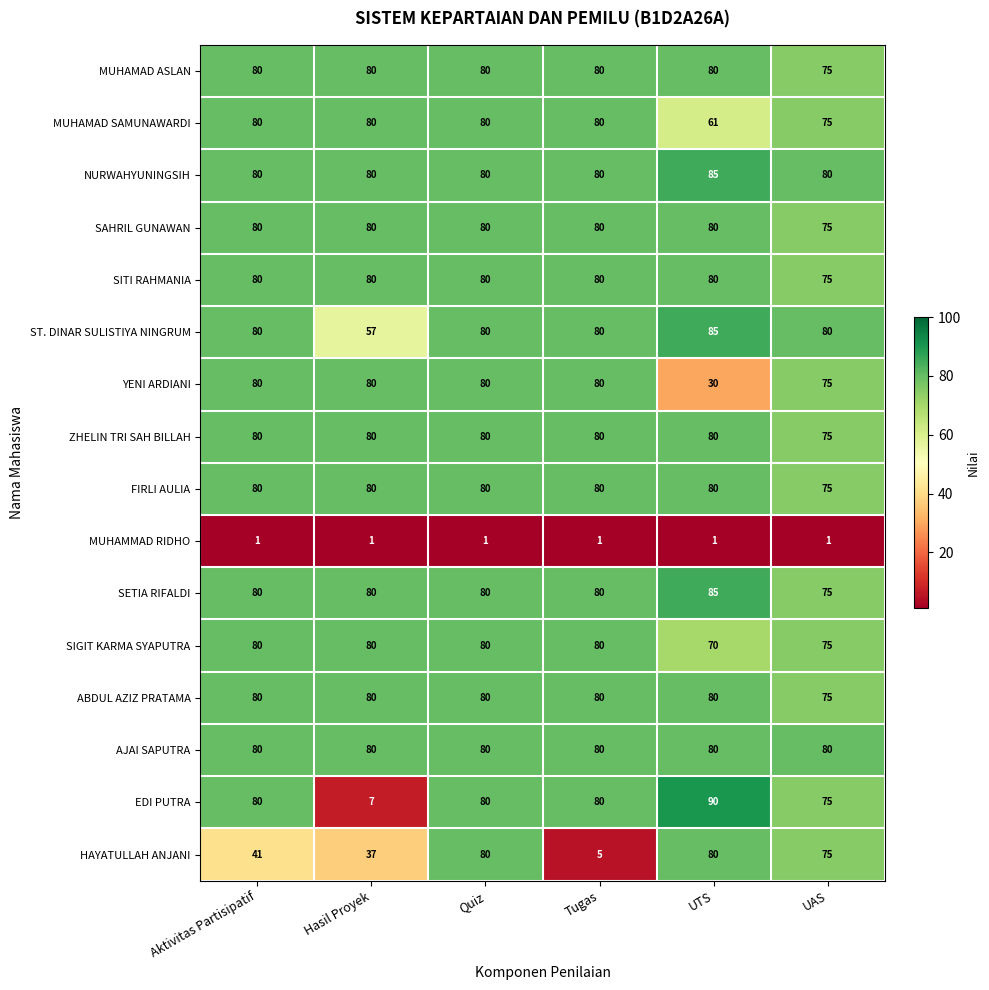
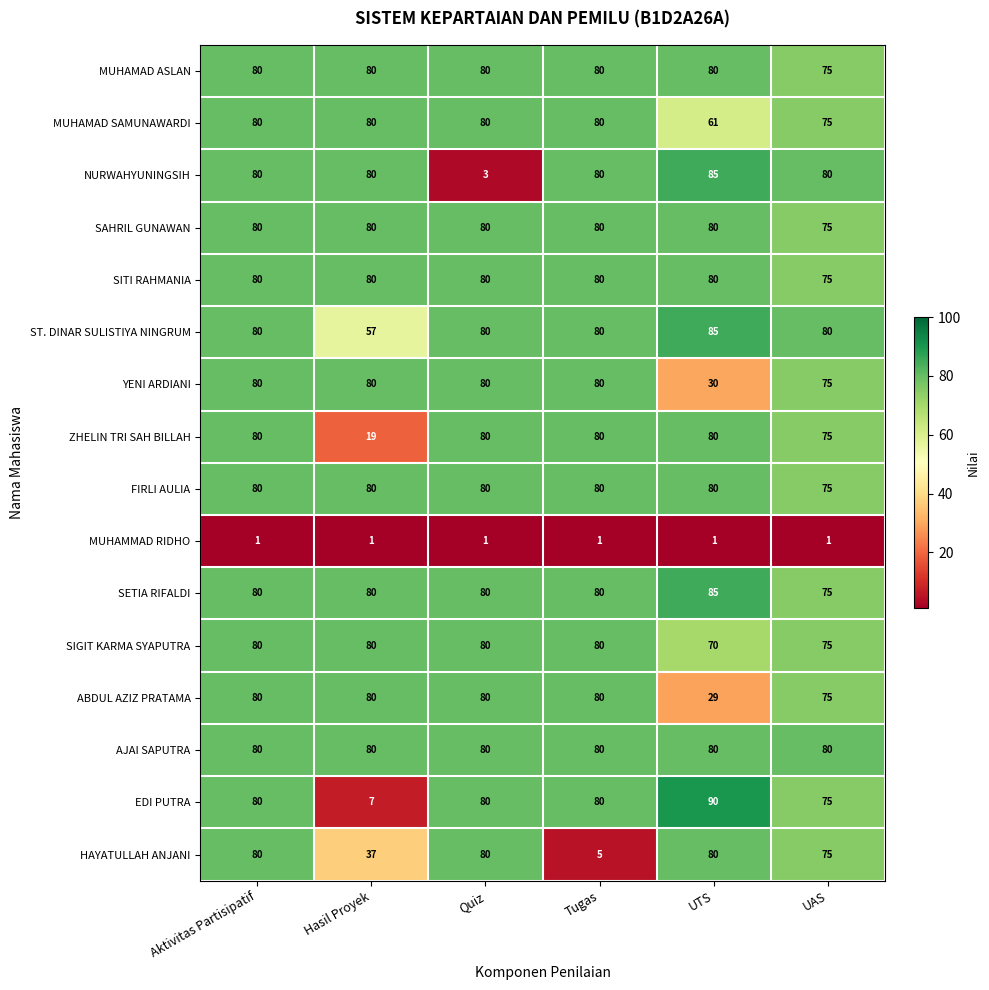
NURWAHYUNINGSIH, Quiz: 80 -> 3
ZHELIN TRI SAH BILLAH, Hasil Proyek: 80 -> 19
ABDUL AZIZ PRATAMA, UTS: 80 -> 29
HAYATULLAH ANJANI, Aktivitas Partisipatif: 41 -> 80
